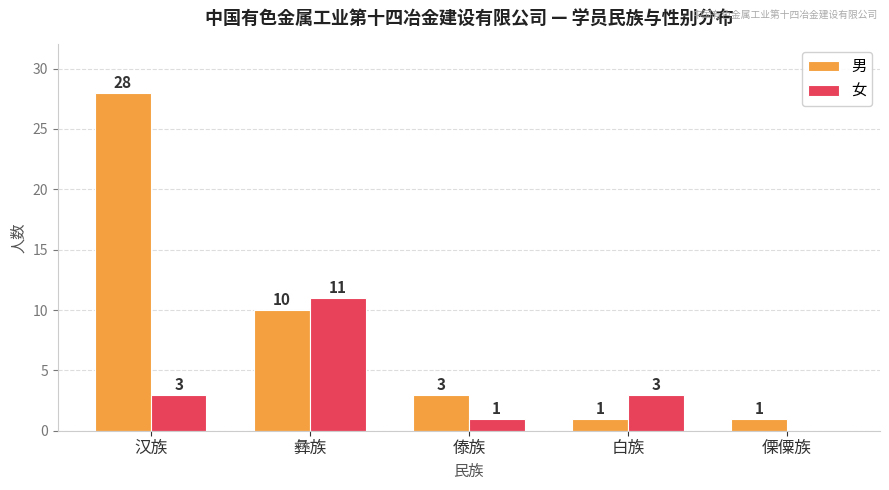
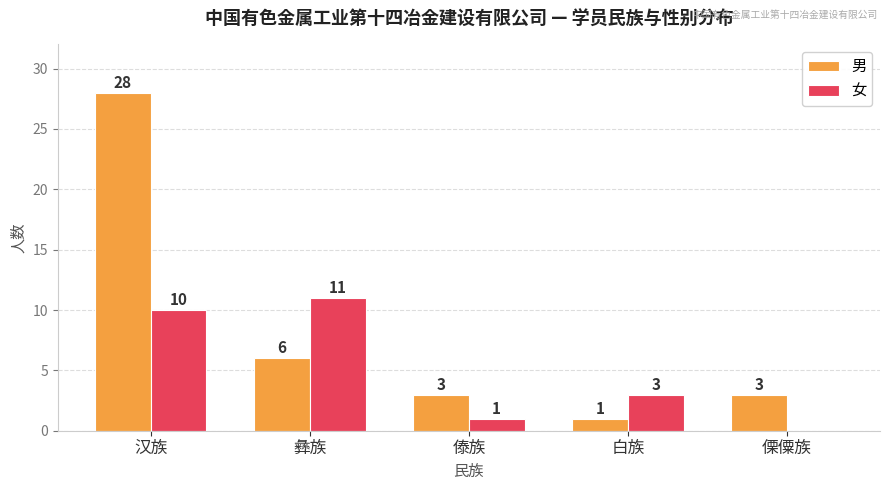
女, 汉族: 3 -> 10
男, 彝族: 10 -> 6
男, 傈僳族: 1 -> 3
